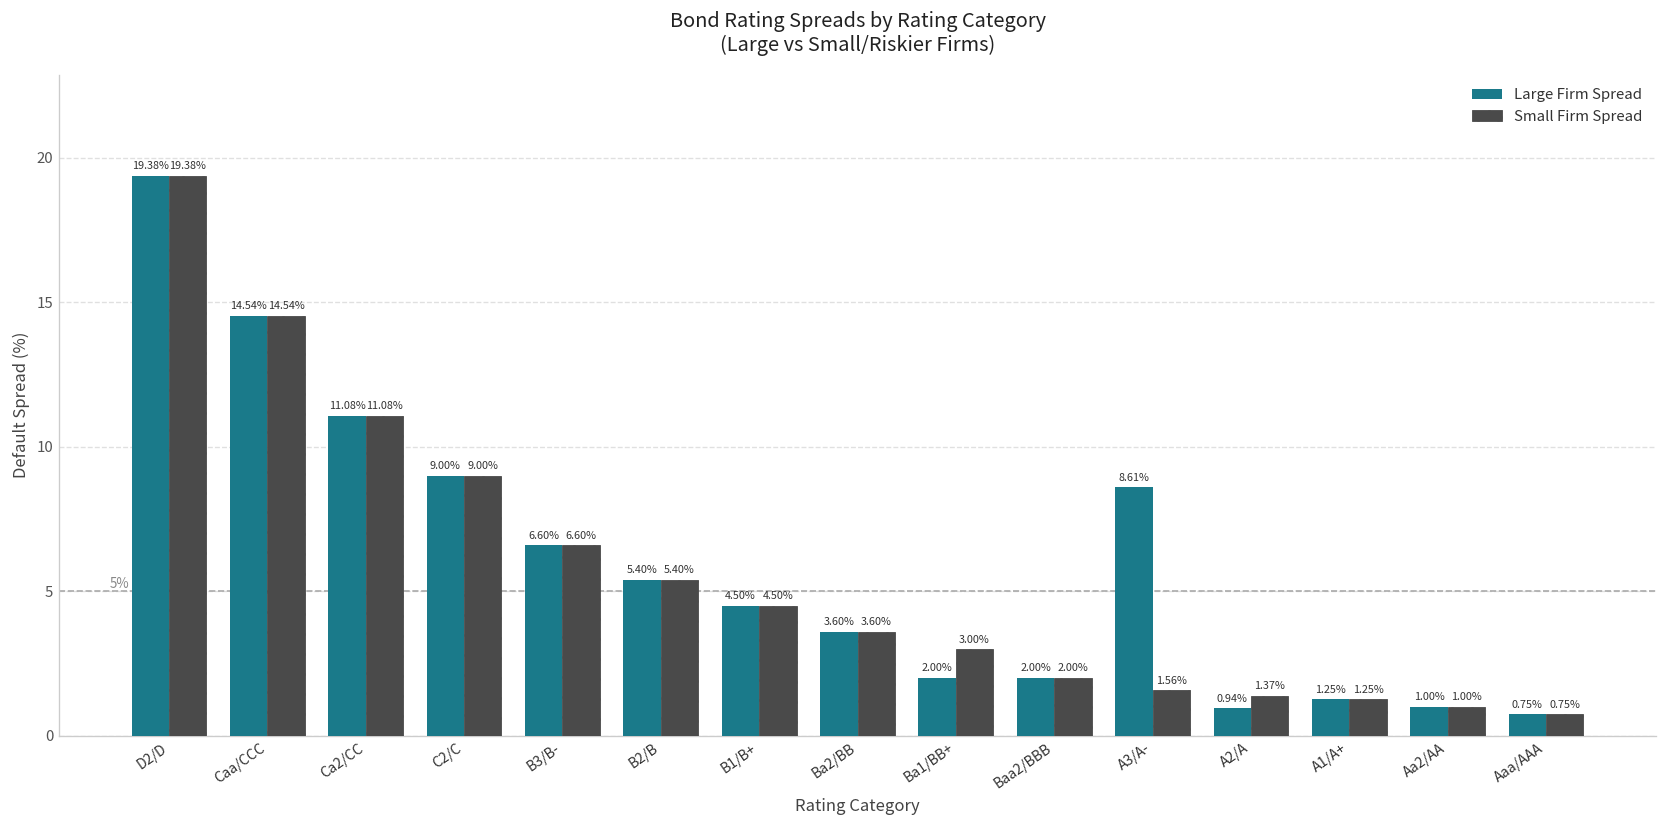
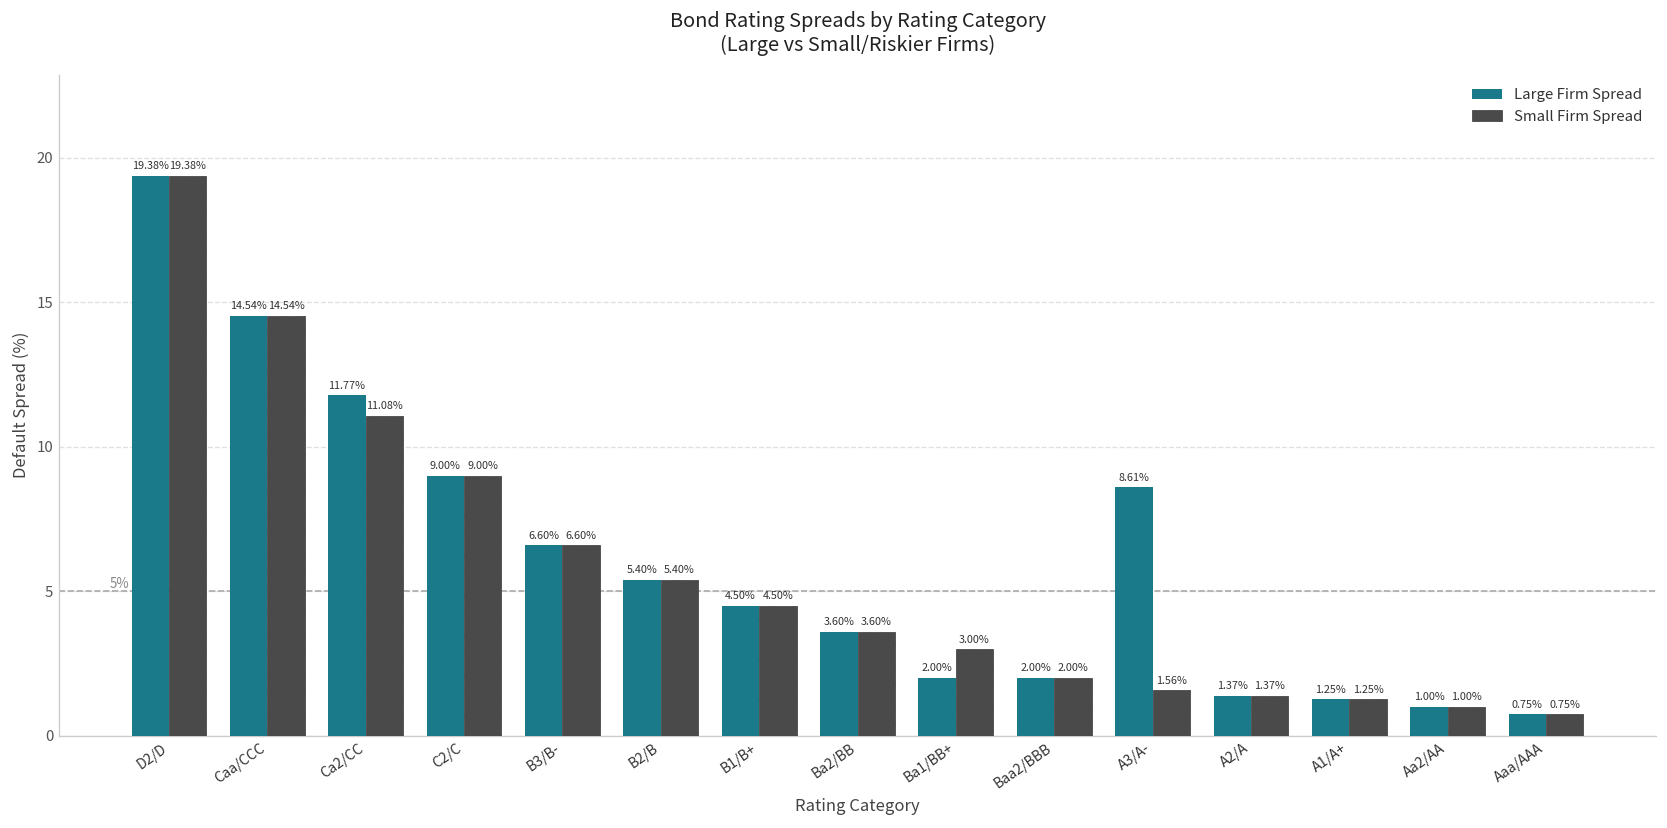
Large Firm Spread, Ca2/CC: 11.08% -> 11.77%
Large Firm Spread, A2/A: 0.94% -> 1.37%
